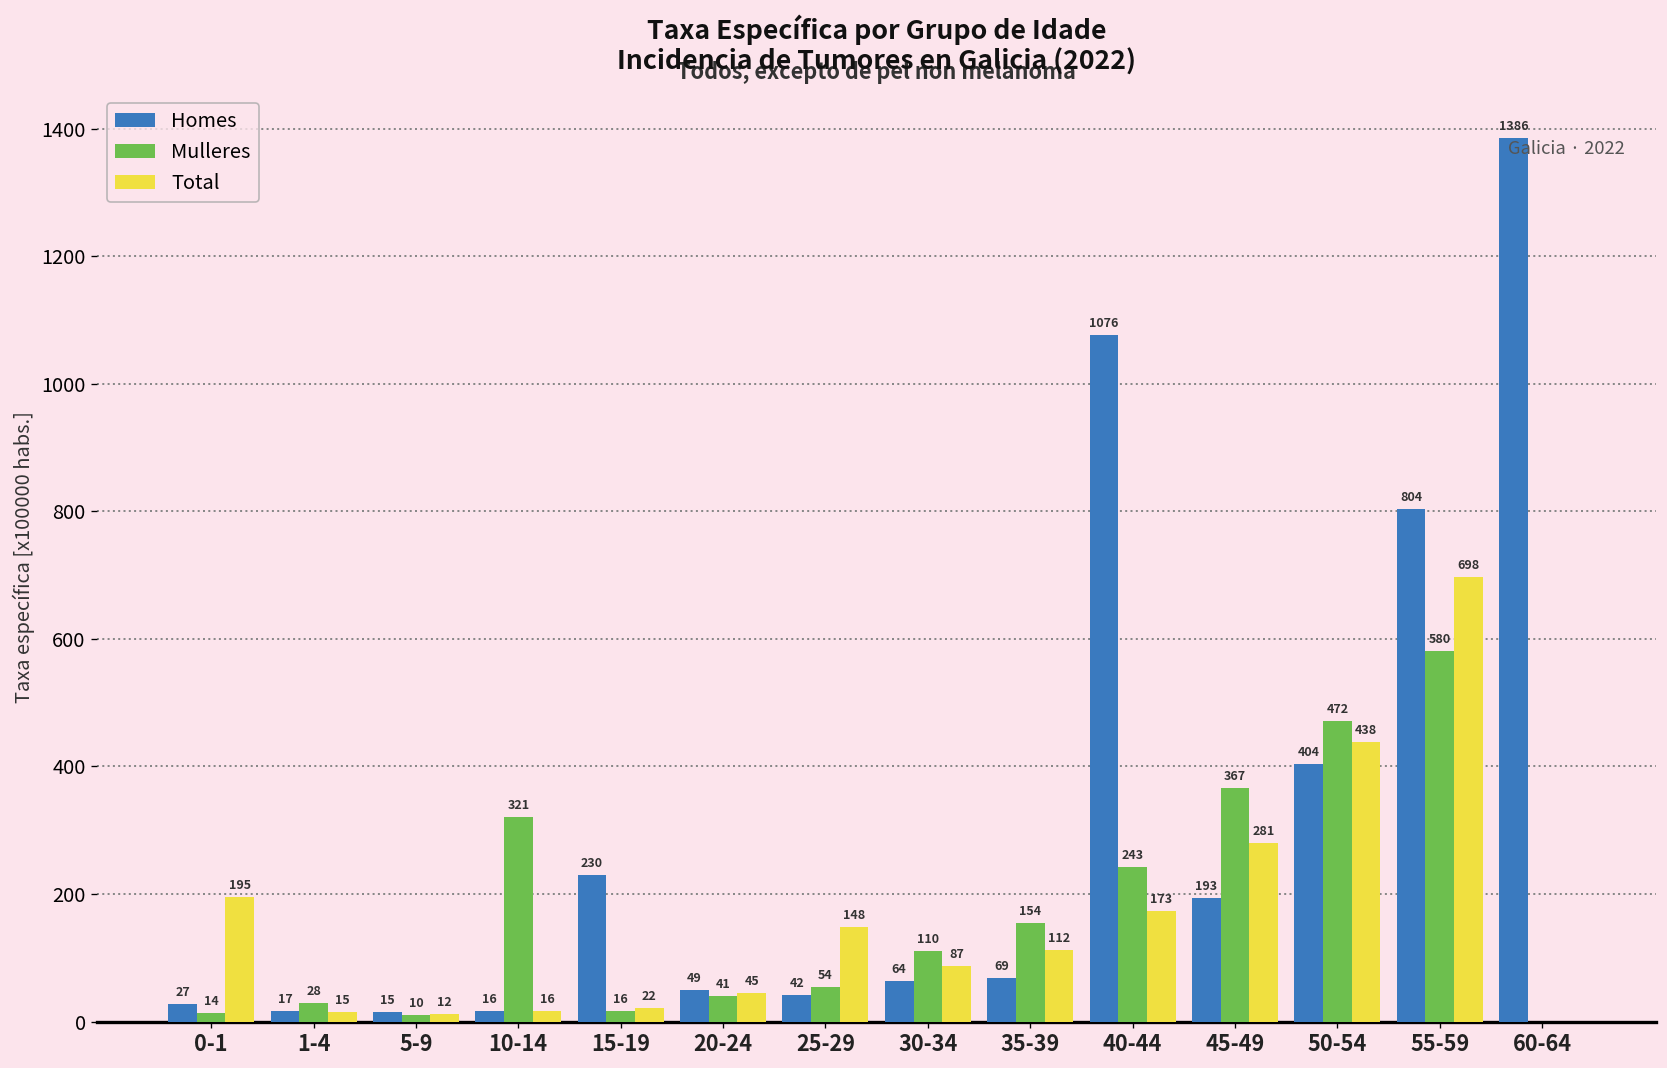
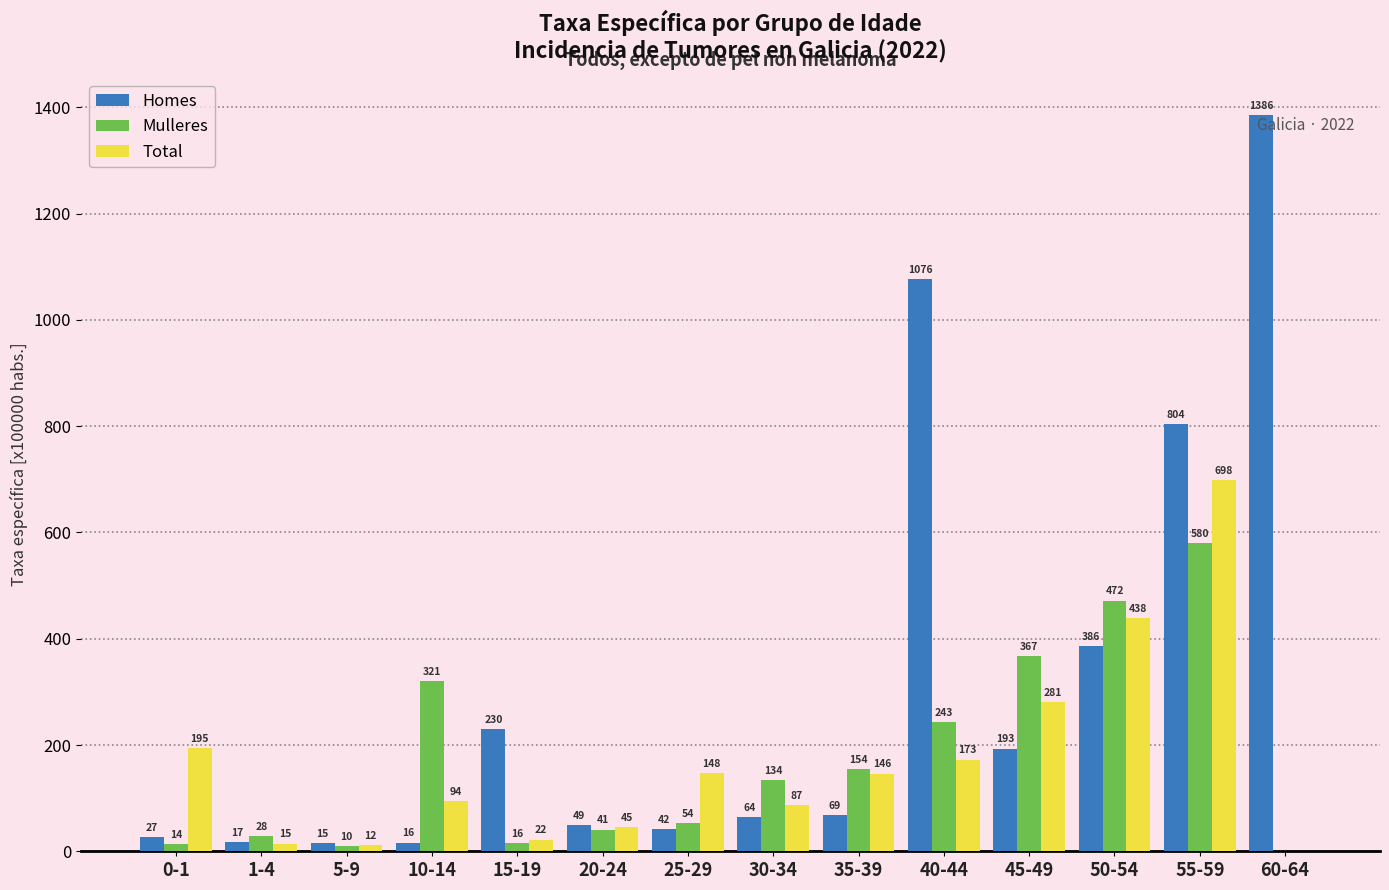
Total, 10-14: 16 -> 94
Mulleres, 30-34: 110 -> 134
Total, 35-39: 112 -> 146
Homes, 50-54: 404 -> 386
